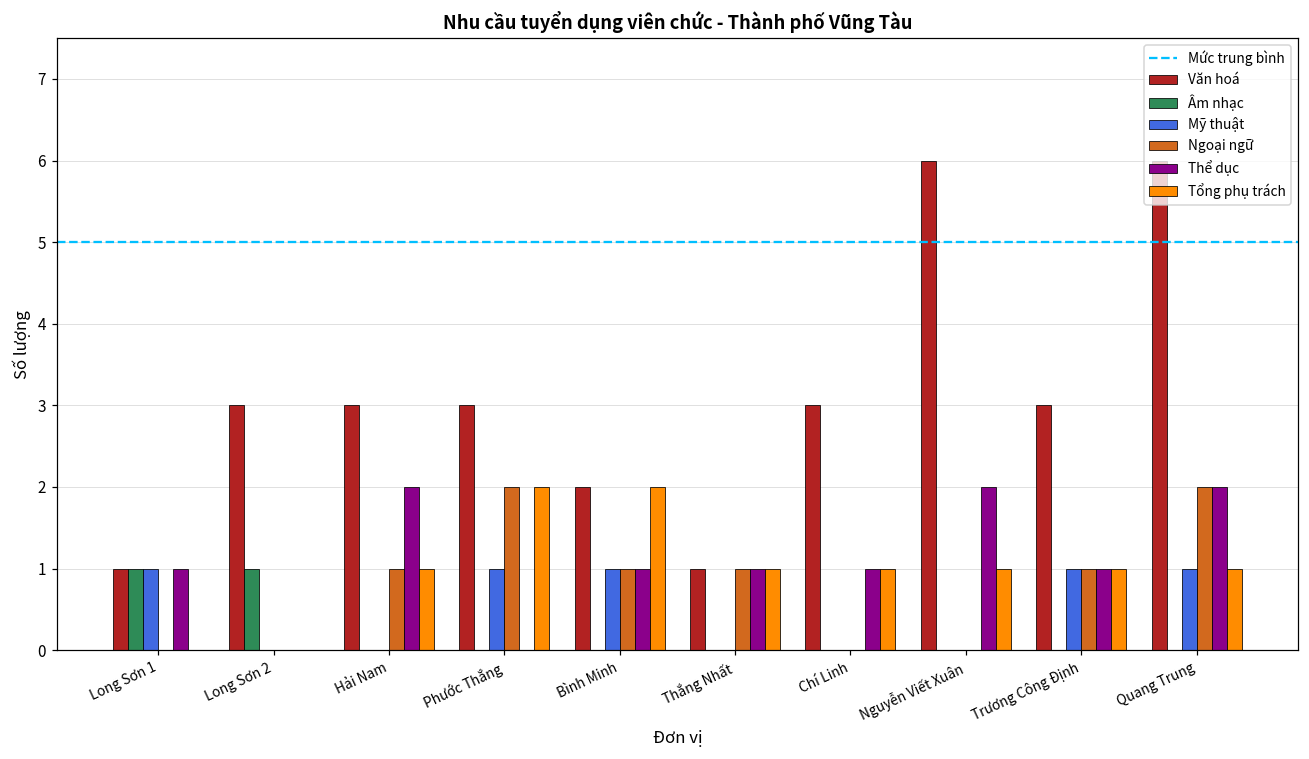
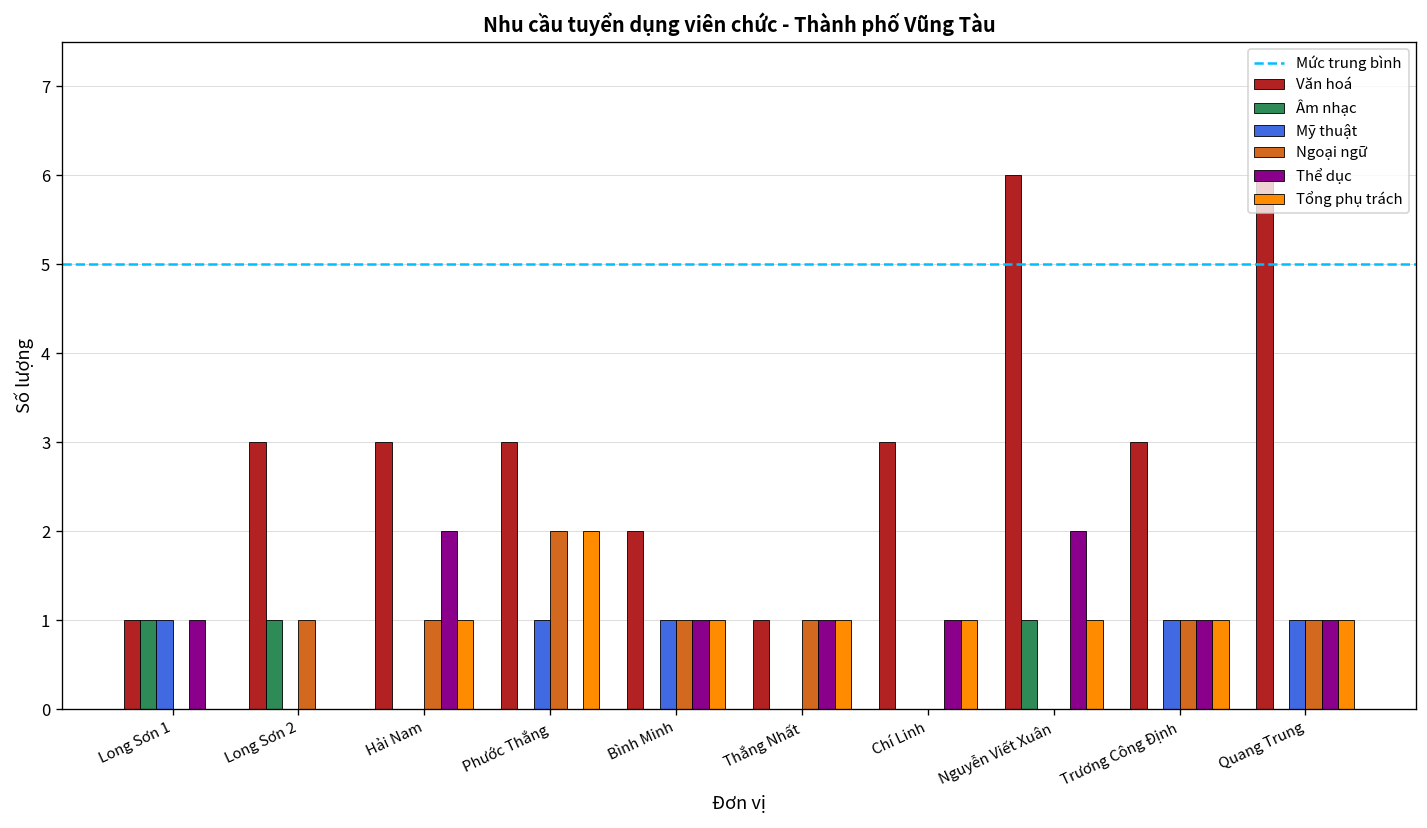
Ngoại ngữ, Long Sơn 2: 0 -> 1
Tổng phụ trách, Bình Minh: 2 -> 1
Âm nhạc, Nguyễn Viết Xuân: 0 -> 1
Ngoại ngữ, Quang Trung: 2 -> 1
Thể dục, Quang Trung: 2 -> 1
